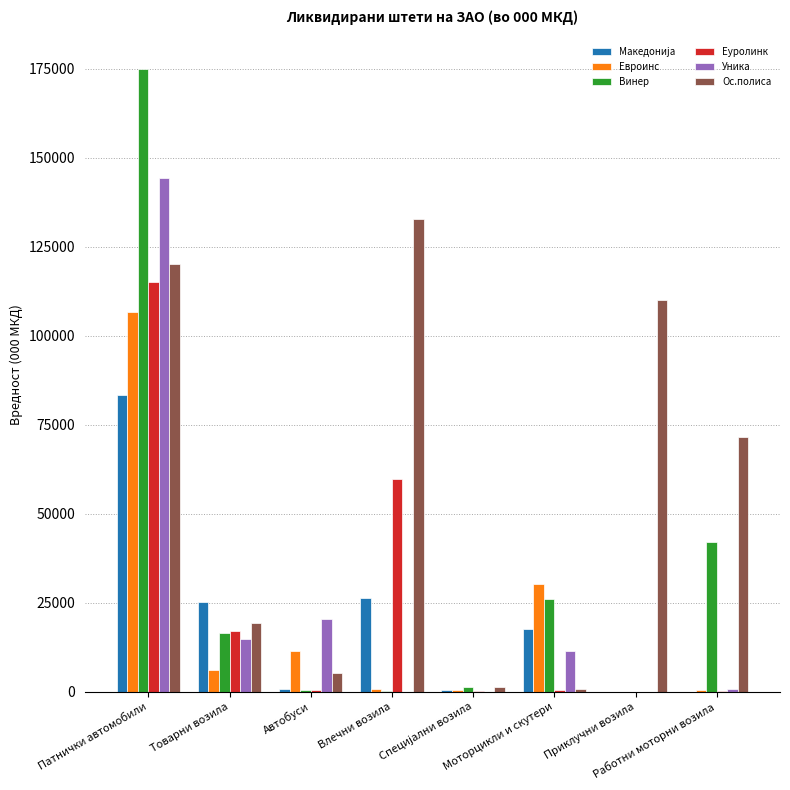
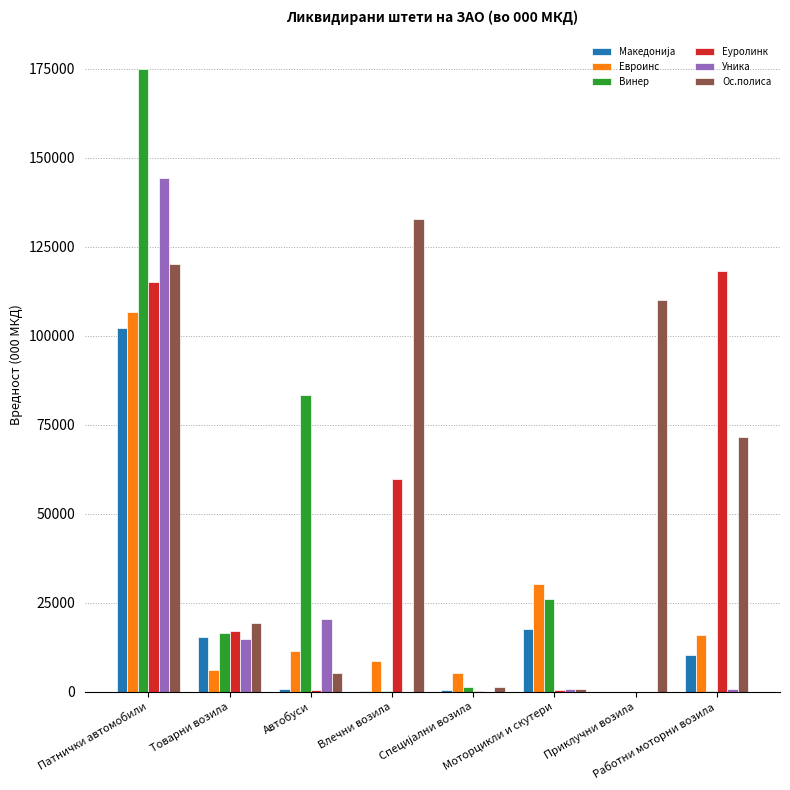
Македонија, Патнички автомобили: 83000 -> 102000
Македонија, Товарни возила: 25000 -> 16000
Винер, Автобуси: 1000 -> 83000
Македонија, Влечни возила: 26000 -> 0
Евроинс, Влечни возила: 1000 -> 9000
Евроинс, Специјални возила: 0 -> 5000
Уника, Моторцикли и скутери: 11000 -> 1000
Македонија, Работни моторни возила: 0 -> 10000
Евроинс, Работни моторни возила: 1000 -> 16000
Винер, Работни моторни возила: 42000 -> 0
Еуролинк, Работни моторни возила: 0 -> 118000
